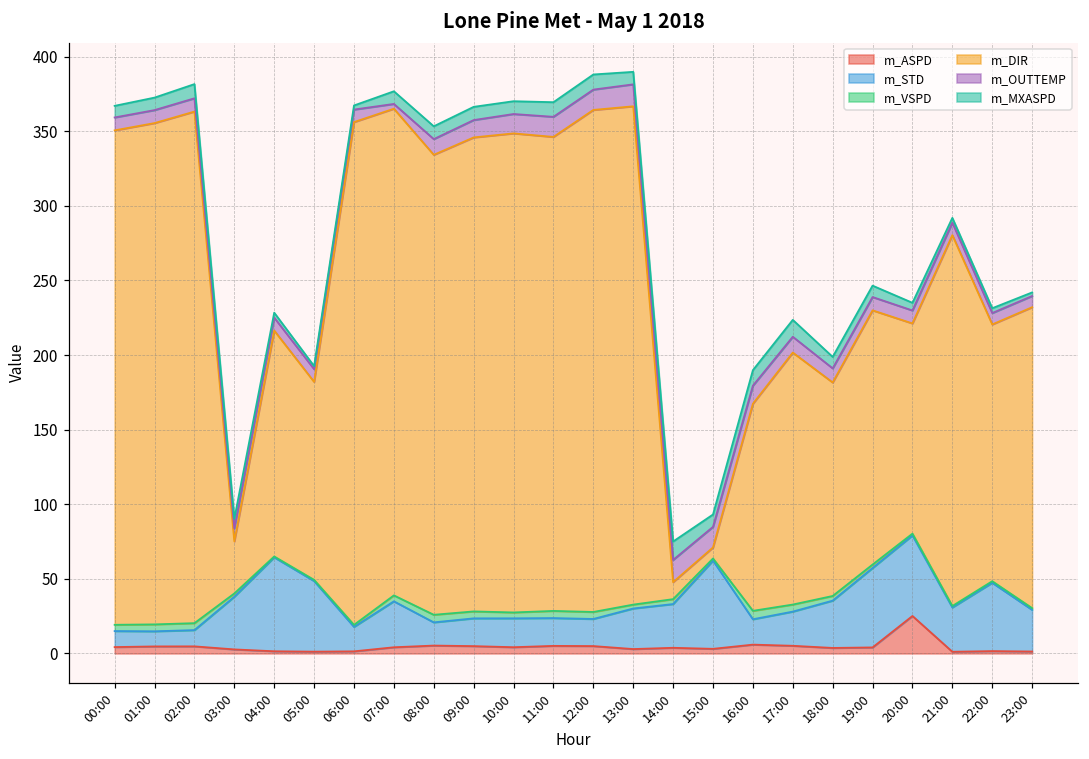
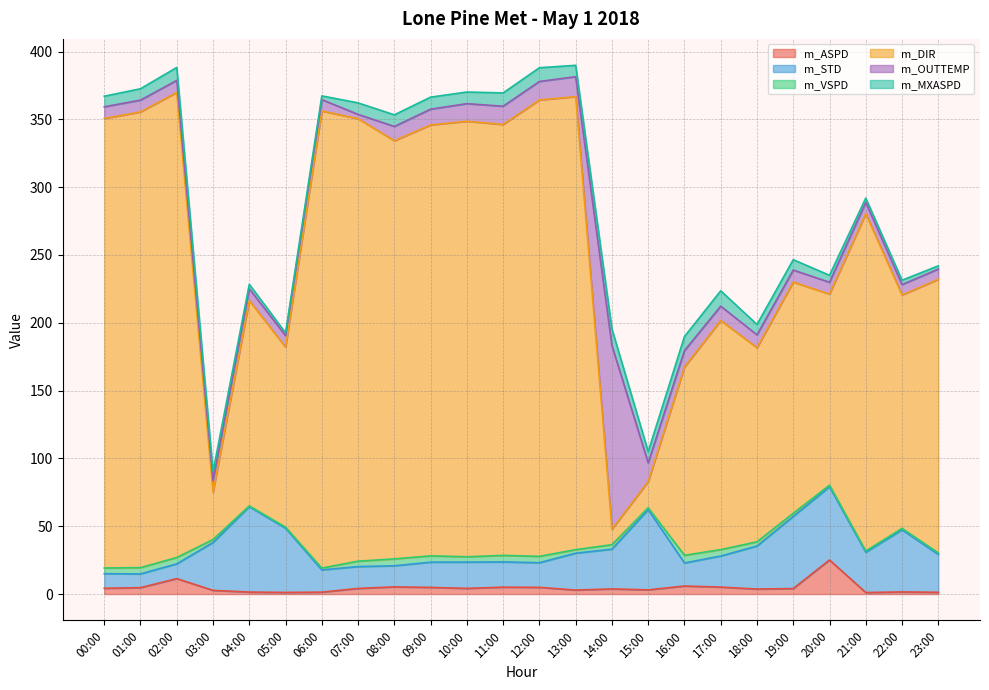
m_ASPD, 02:00: 5 -> 11
m_STD, 07:00: 31 -> 16
m_OUTTEMP, 14:00: 15 -> 135
m_DIR, 15:00: 7 -> 19
